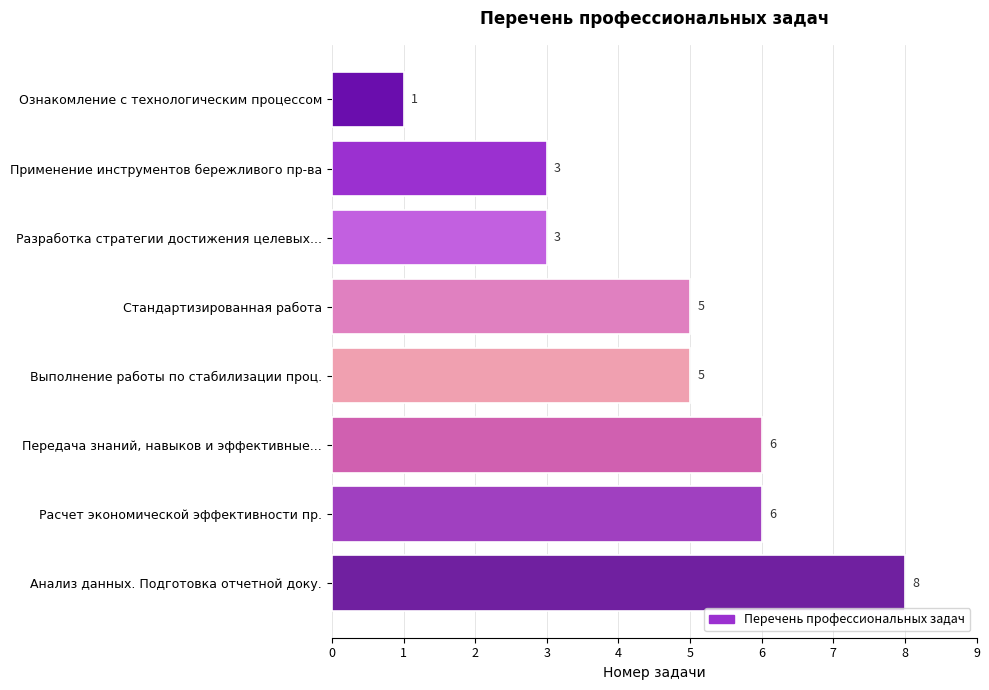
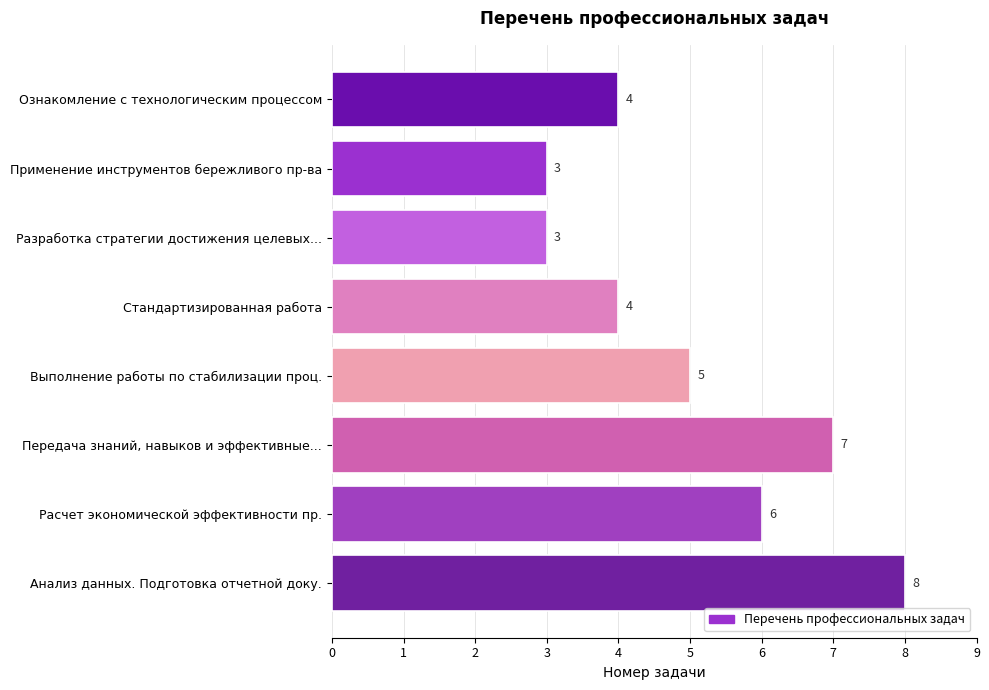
Ознакомление с технологическим процессом: 1 -> 4
Стандартизированная работа: 5 -> 4
Передача знаний, навыков и эффективные...: 6 -> 7
